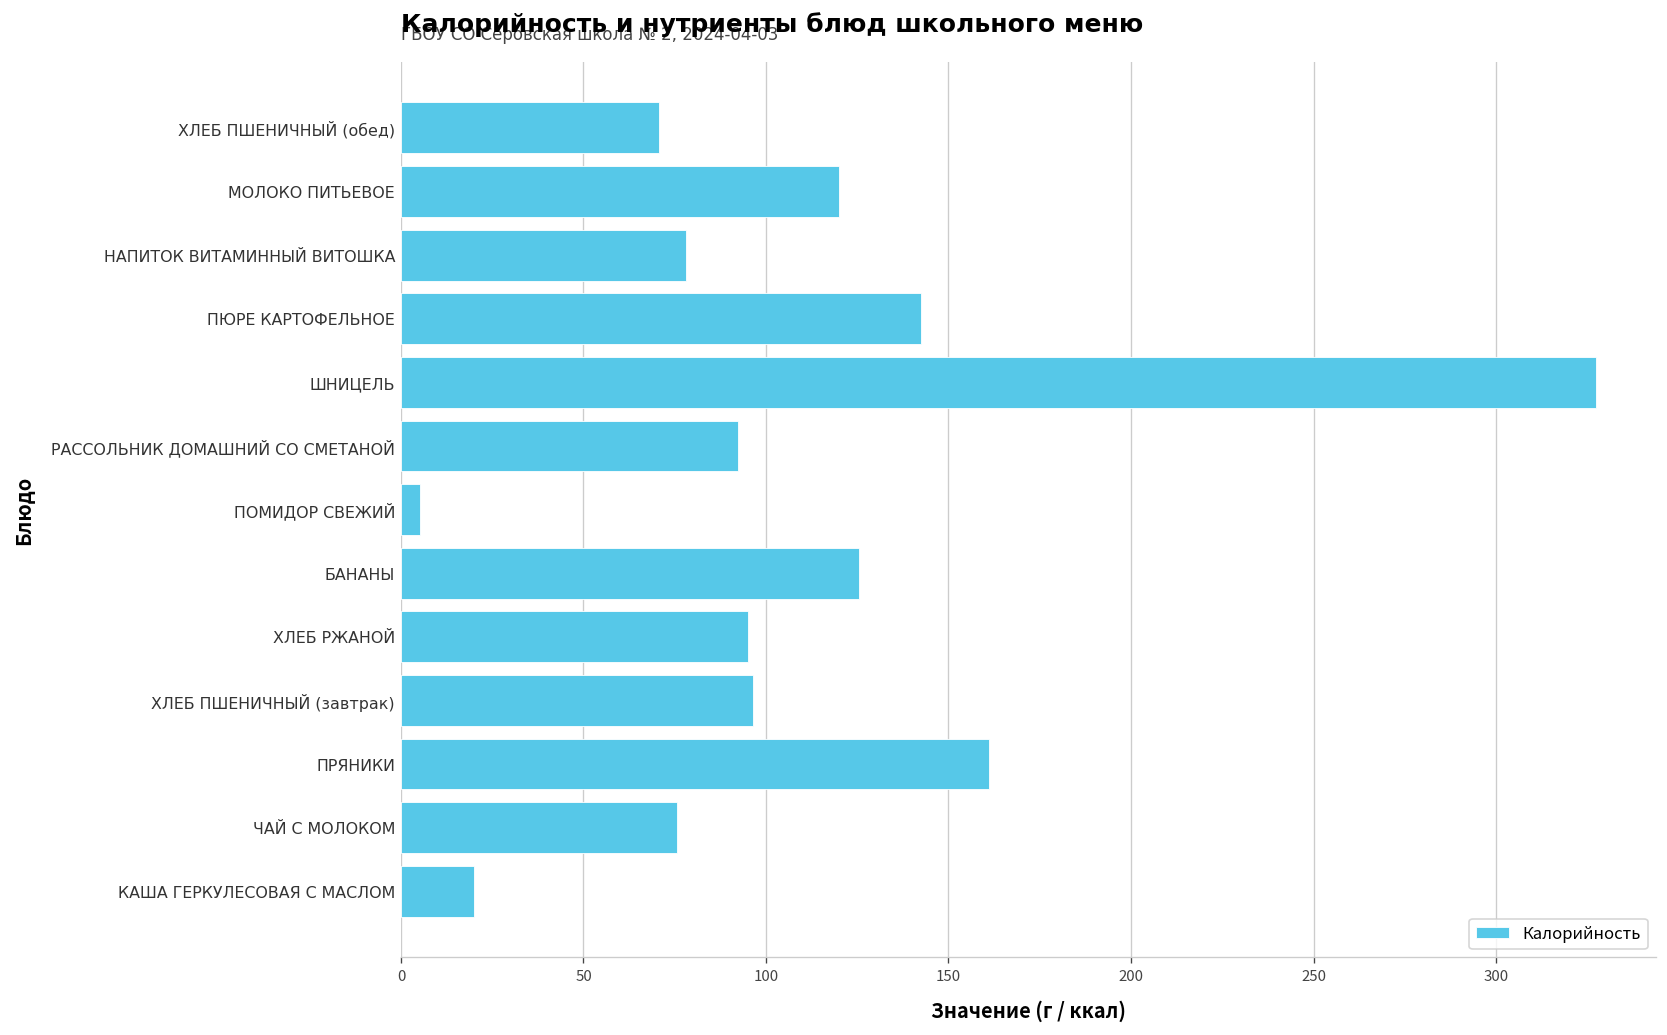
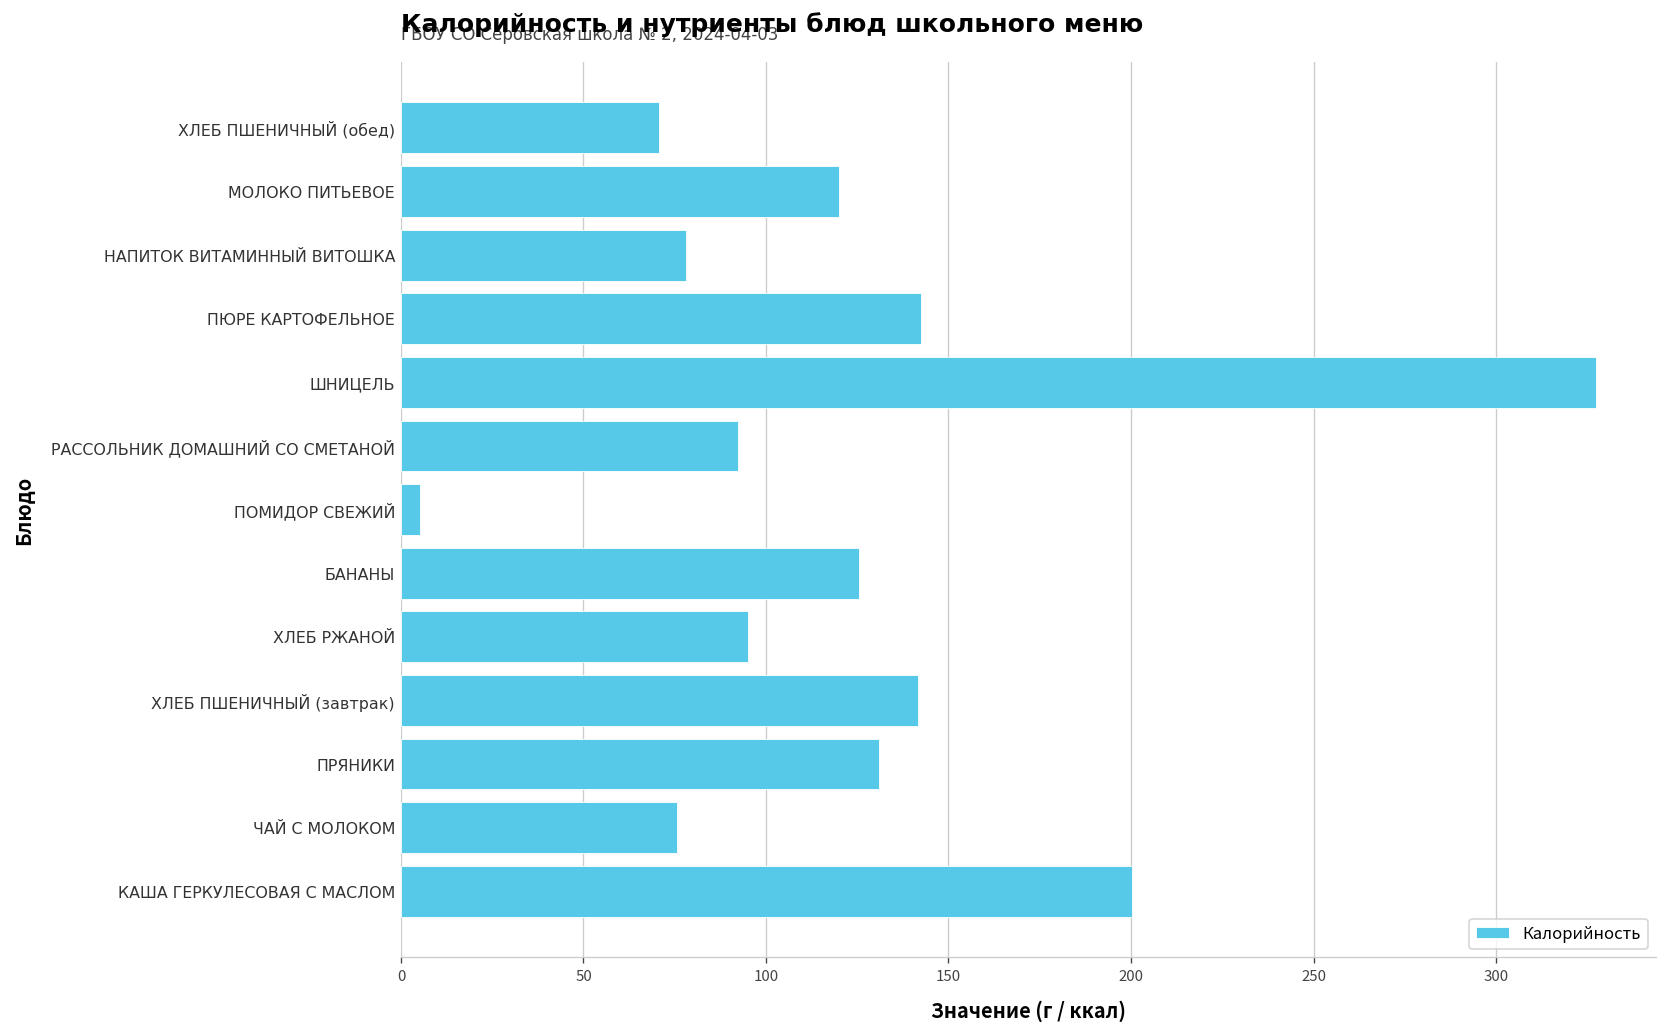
ХЛЕБ ПШЕНИЧНЫЙ (завтрак): 96 -> 142
ПРЯНИКИ: 161 -> 131
КАША ГЕРКУЛЕСОВАЯ С МАСЛОМ: 20 -> 200
